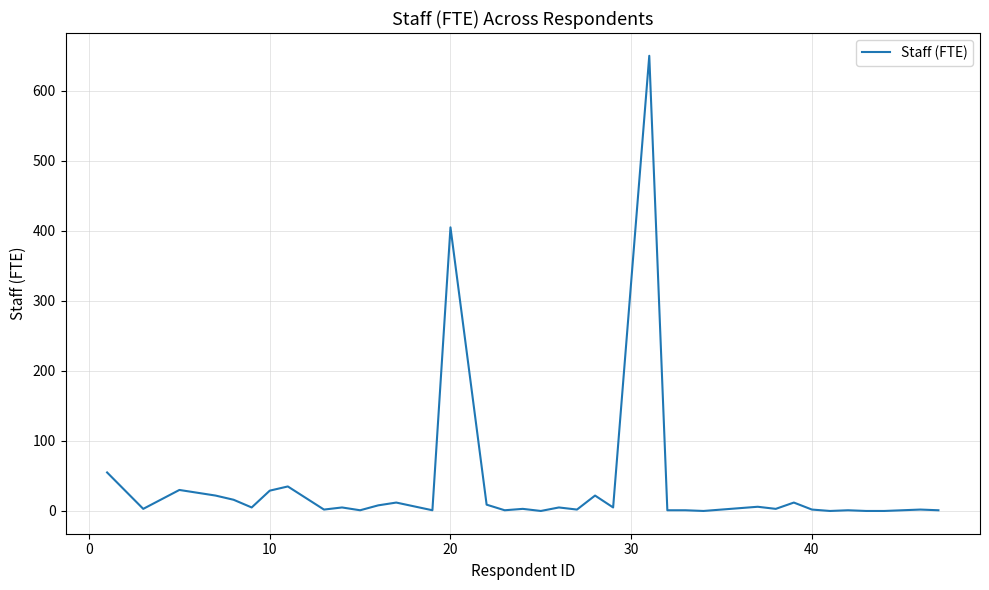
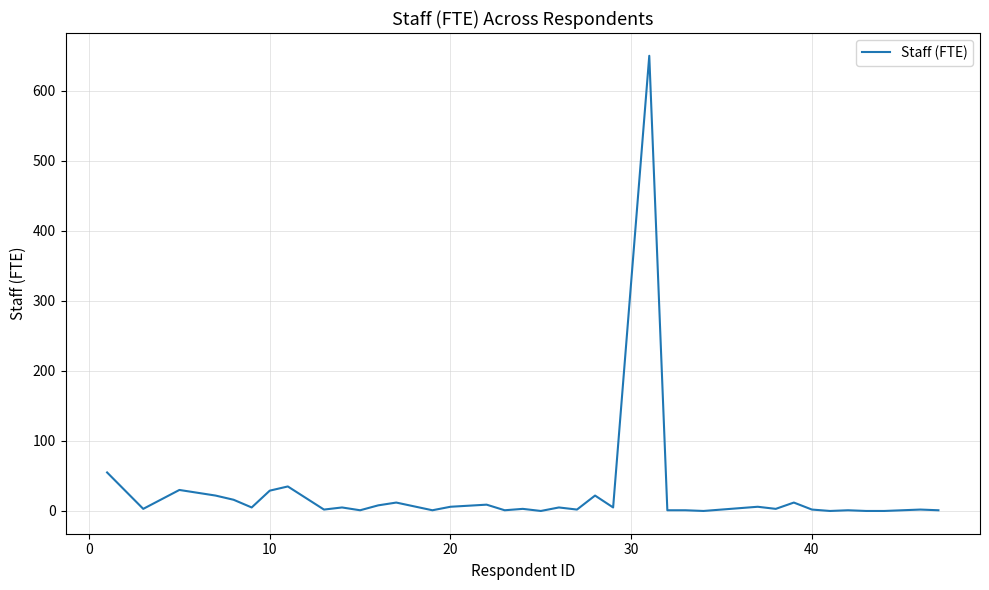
20: 410 -> 10
